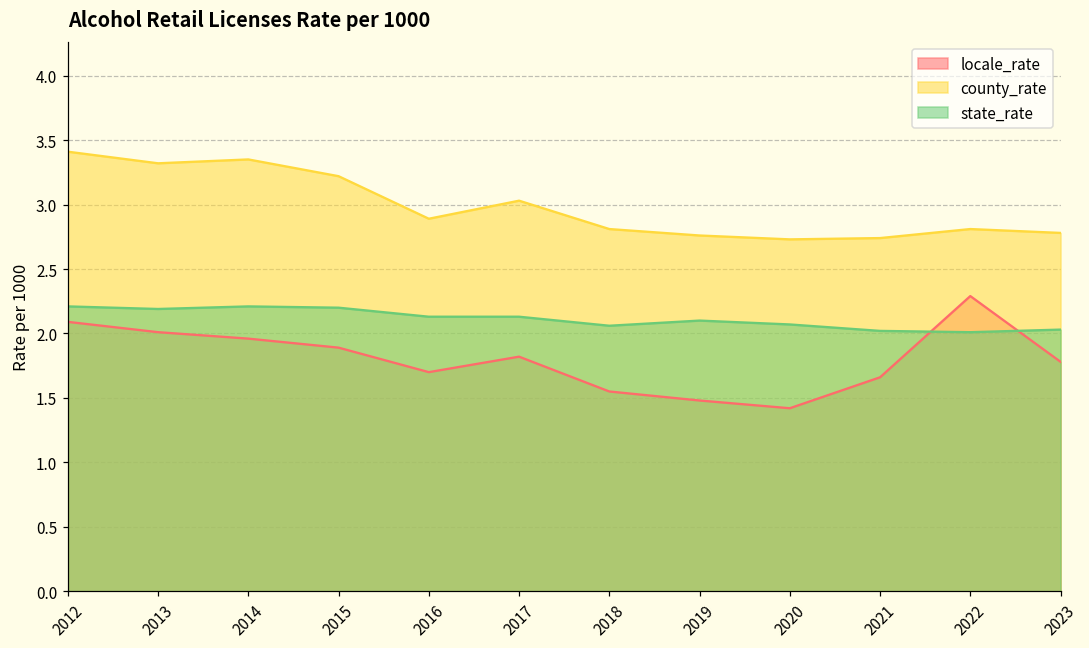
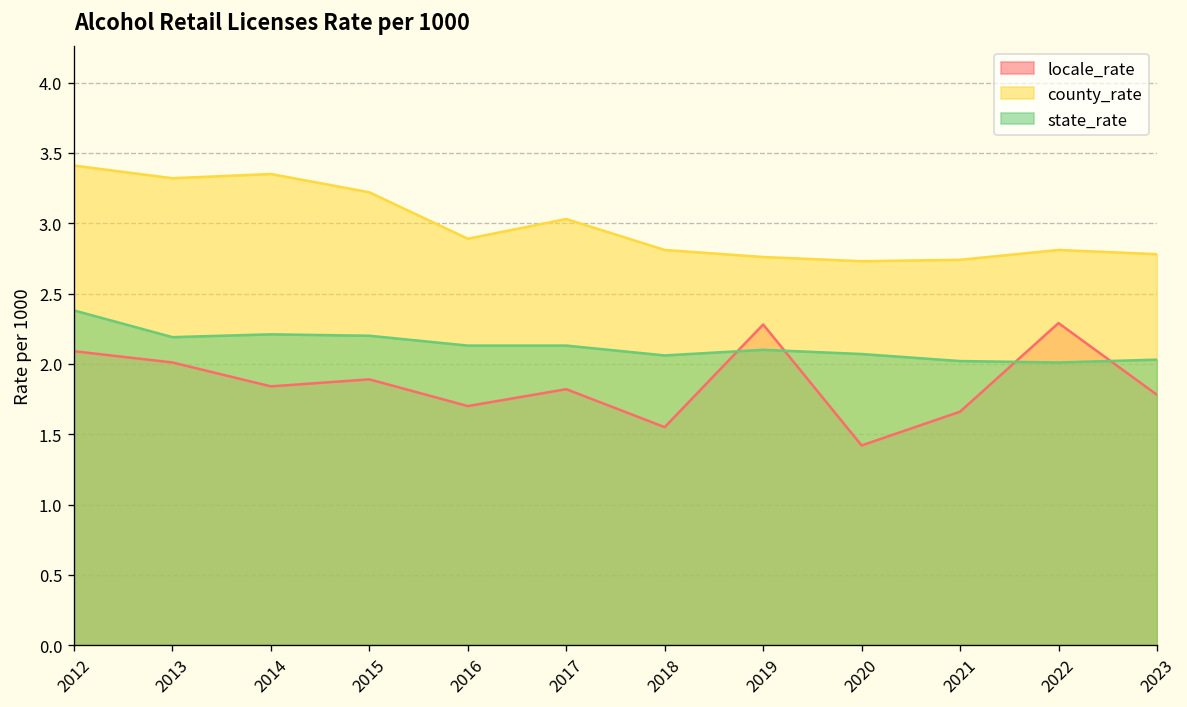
state_rate, 2012: 2.21 -> 2.38
locale_rate, 2014: 1.96 -> 1.84
locale_rate, 2019: 1.48 -> 2.28
